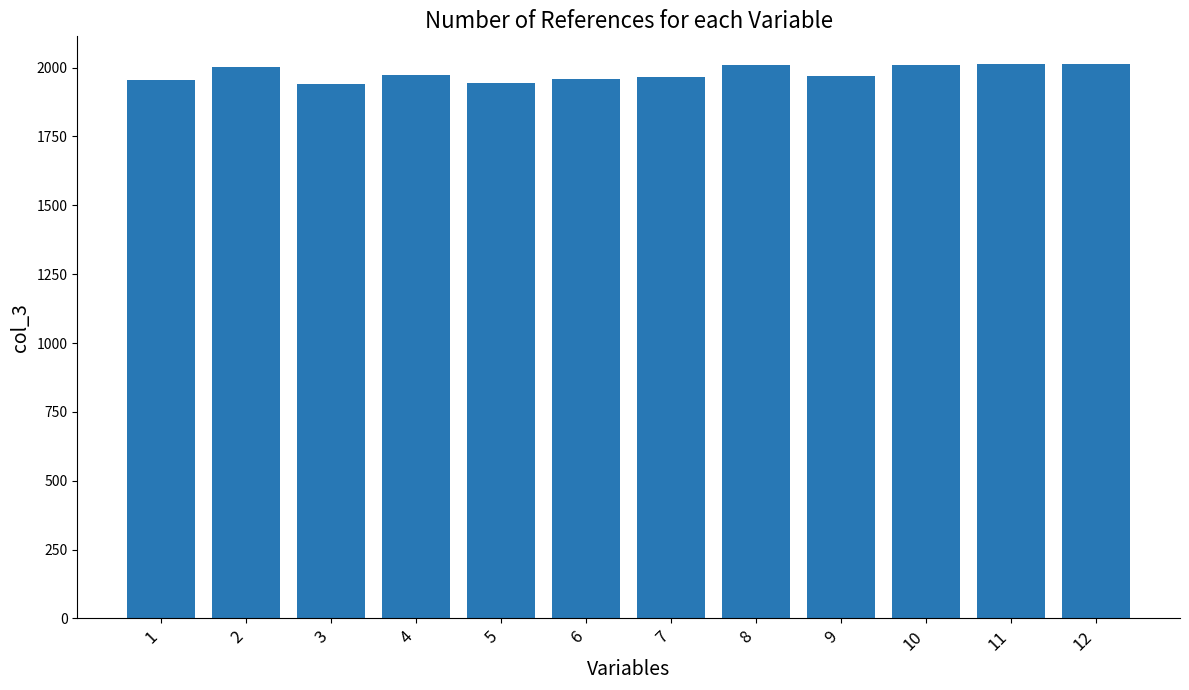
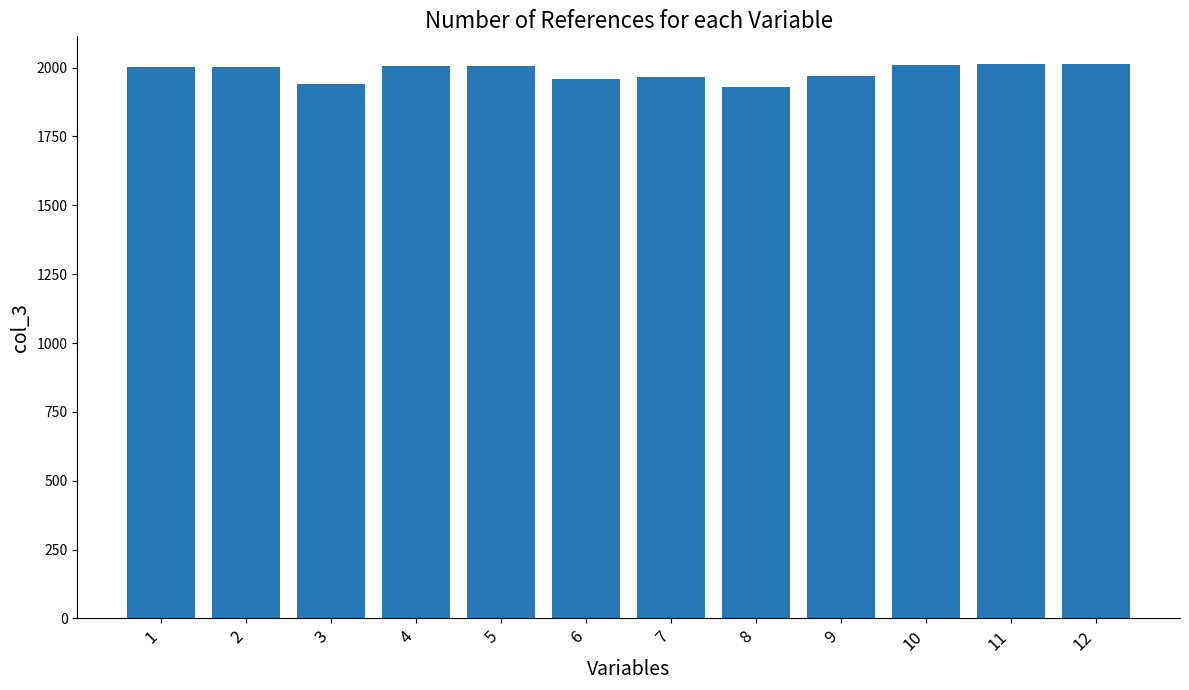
1: 1960 -> 2000
4: 1970 -> 2010
5: 1950 -> 2010
8: 2010 -> 1930
